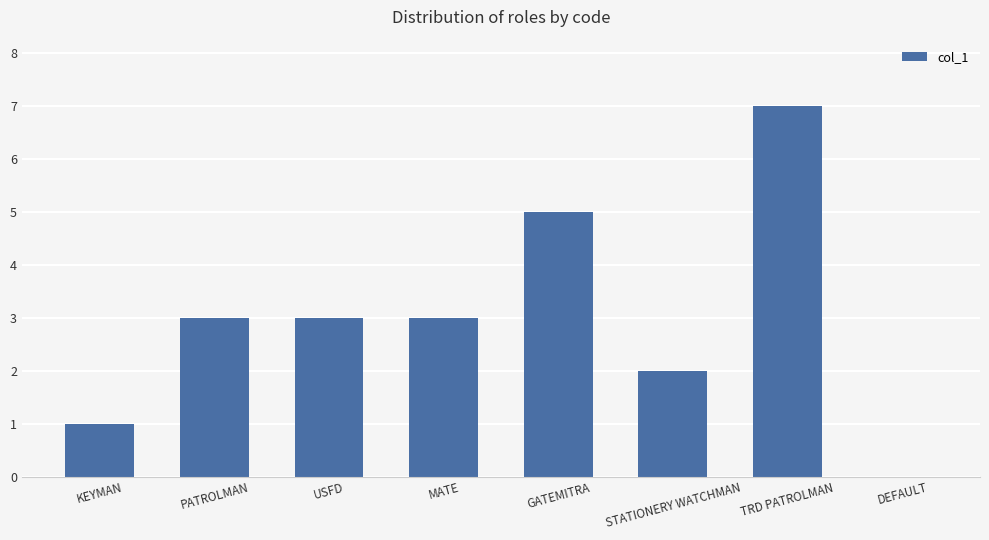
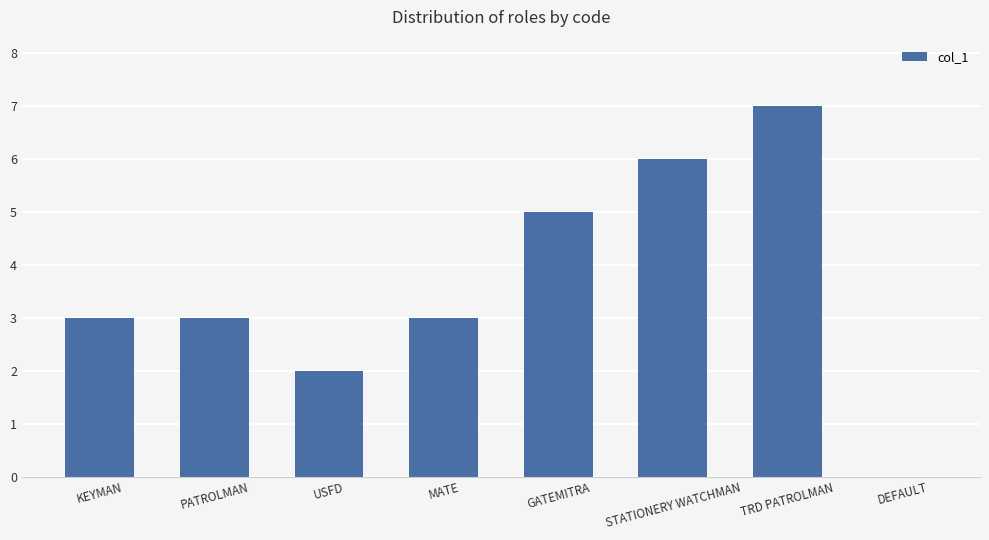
KEYMAN: 1 -> 3
USFD: 3 -> 2
STATIONERY WATCHMAN: 2 -> 6
